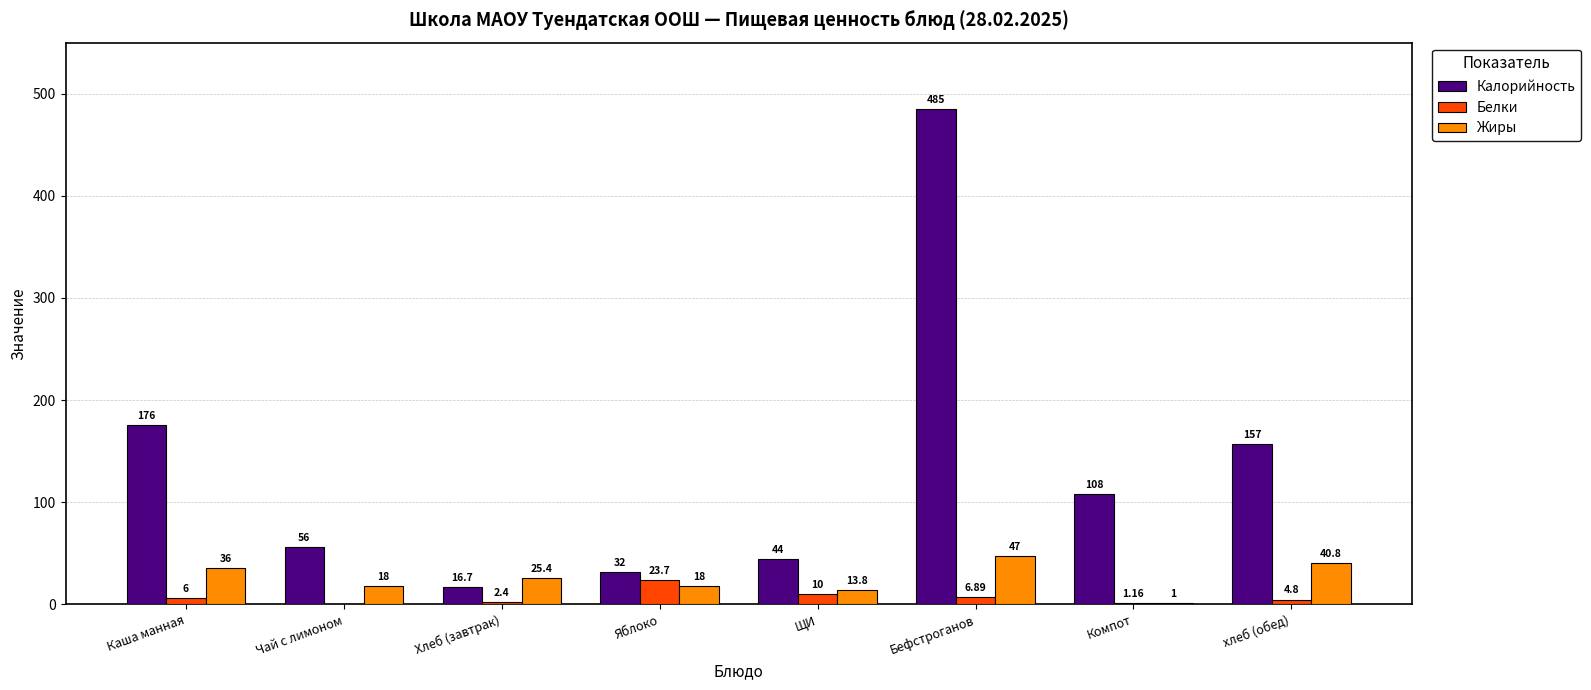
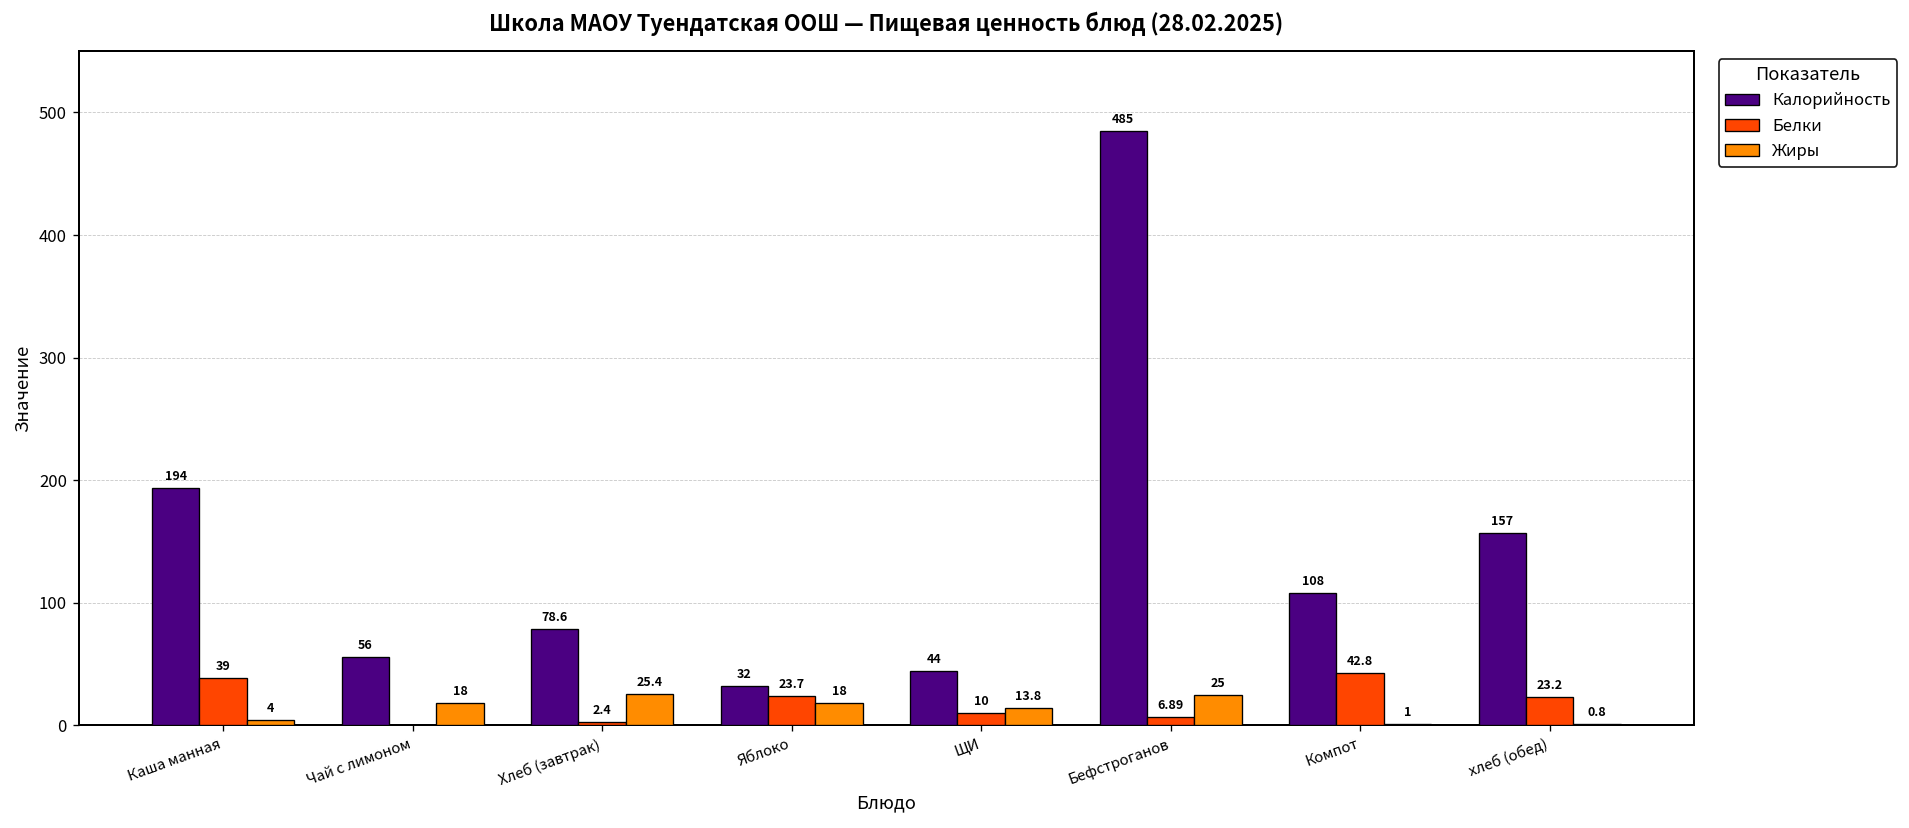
Калорийность, Каша манная: 176 -> 194
Белки, Каша манная: 6 -> 39
Жиры, Каша манная: 36 -> 4
Калорийность, Хлеб (завтрак): 16.7 -> 78.6
Жиры, Бефстроганов: 47 -> 25
Белки, Компот: 1.16 -> 42.8
Белки, хлеб (обед): 4.8 -> 23.2
Жиры, хлеб (обед): 40.8 -> 0.8
